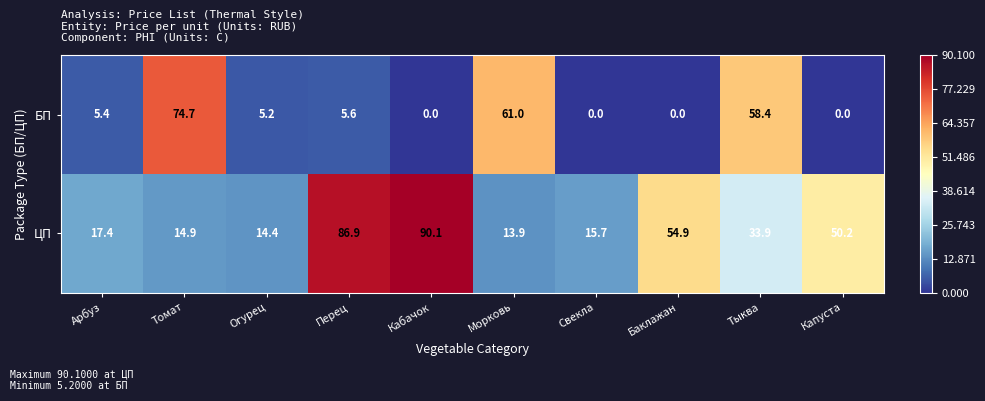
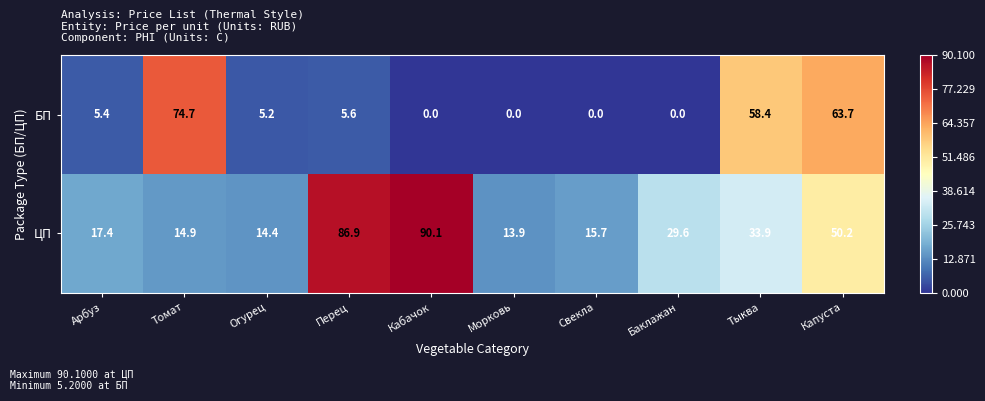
БП, Морковь: 61.0 -> 0.0
БП, Капуста: 0.0 -> 63.7
ЦП, Баклажан: 54.9 -> 29.6
